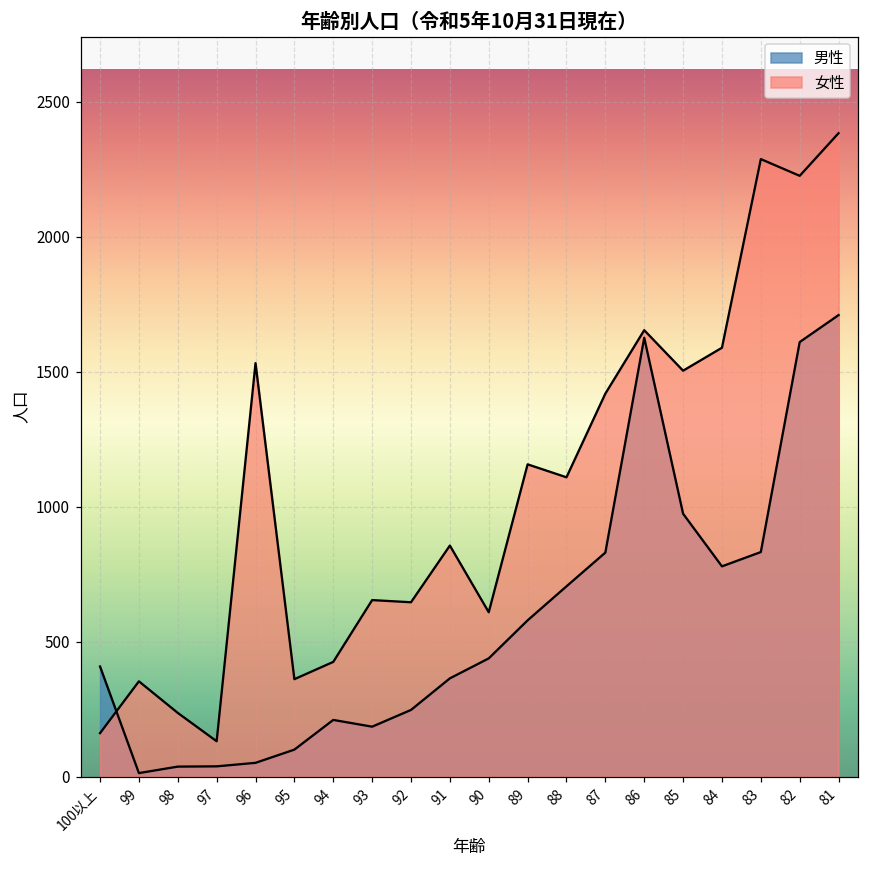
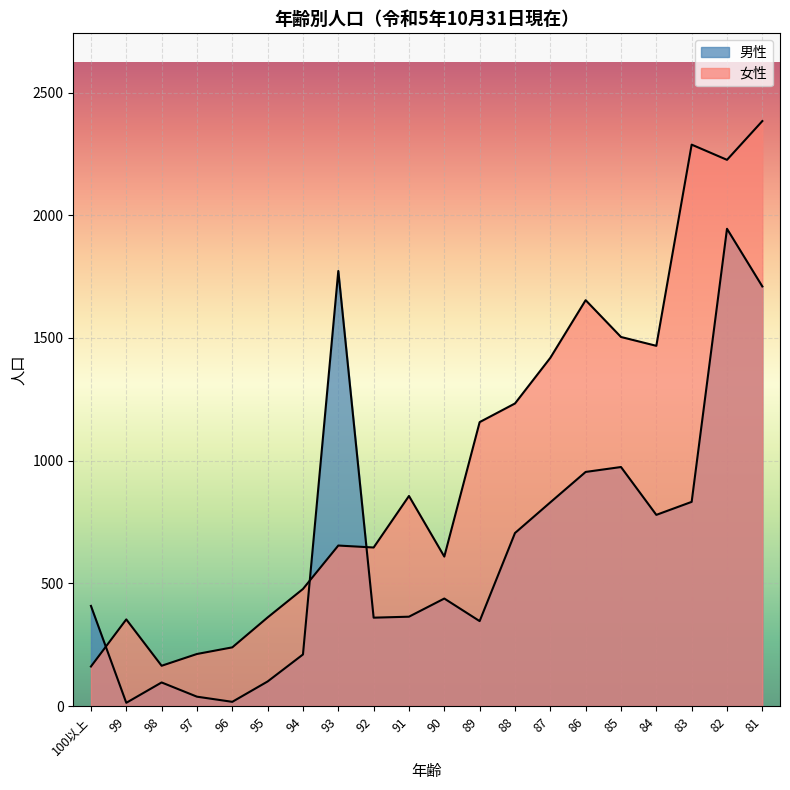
男性, 98: 40 -> 100
女性, 98: 240 -> 160
女性, 97: 130 -> 210
男性, 96: 50 -> 20
女性, 96: 1530 -> 240
女性, 94: 430 -> 480
男性, 93: 190 -> 1770
男性, 92: 250 -> 360
男性, 89: 580 -> 350
女性, 88: 1110 -> 1230
男性, 86: 1630 -> 950
女性, 84: 1590 -> 1470
男性, 82: 1610 -> 1950
